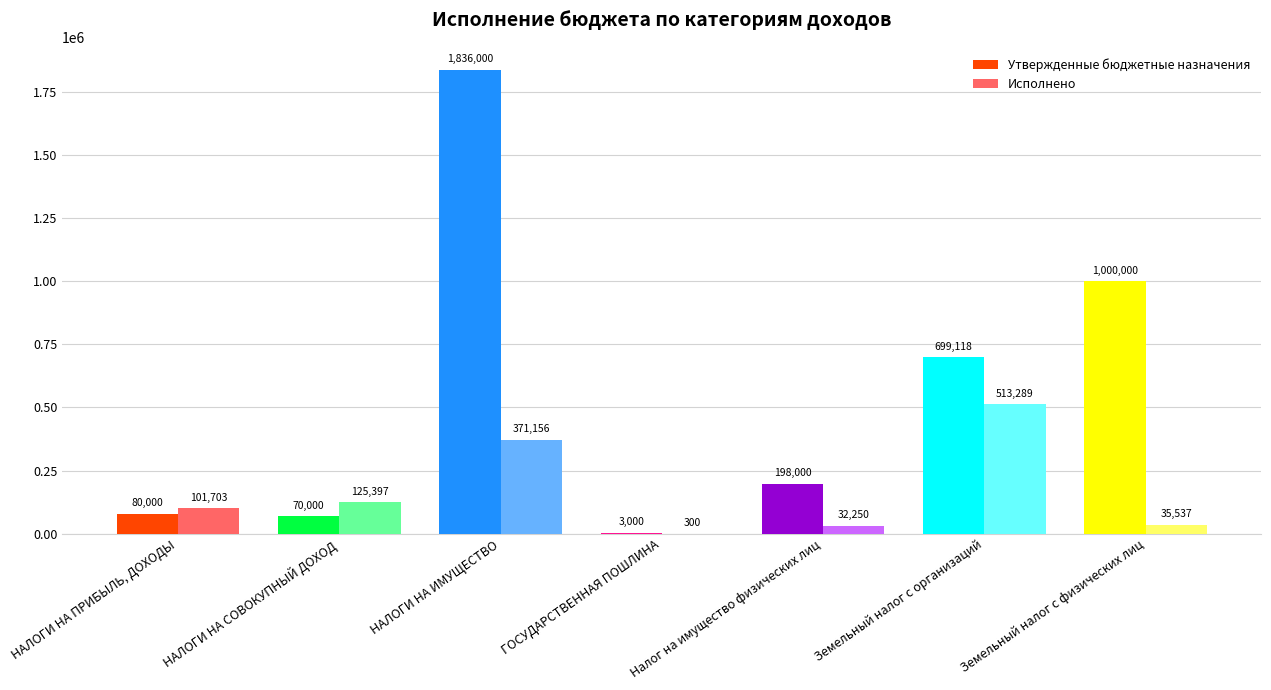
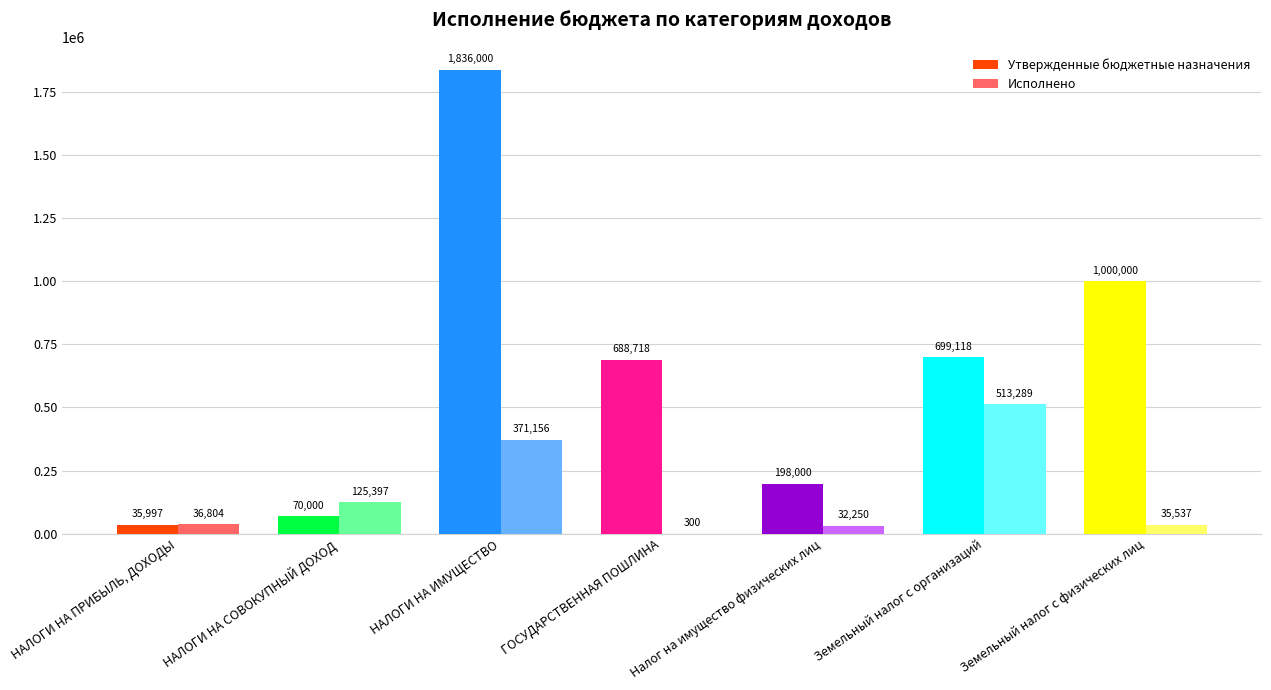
Утвержденные бюджетные назначения, НАЛОГИ НА ПРИБЫЛЬ, ДОХОДЫ: 80,000 -> 35,997
Исполнено, НАЛОГИ НА ПРИБЫЛЬ, ДОХОДЫ: 101,703 -> 36,804
Утвержденные бюджетные назначения, ГОСУДАРСТВЕННАЯ ПОШЛИНА: 3,000 -> 688,718
